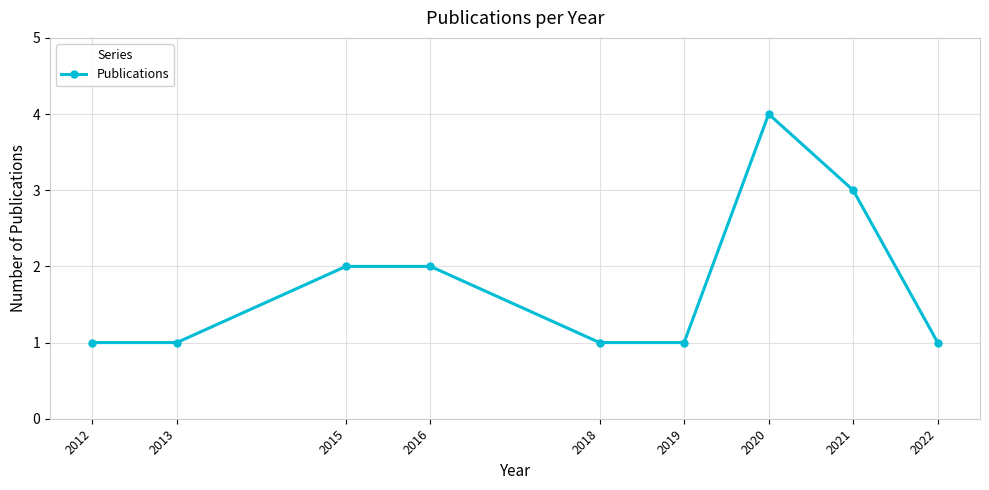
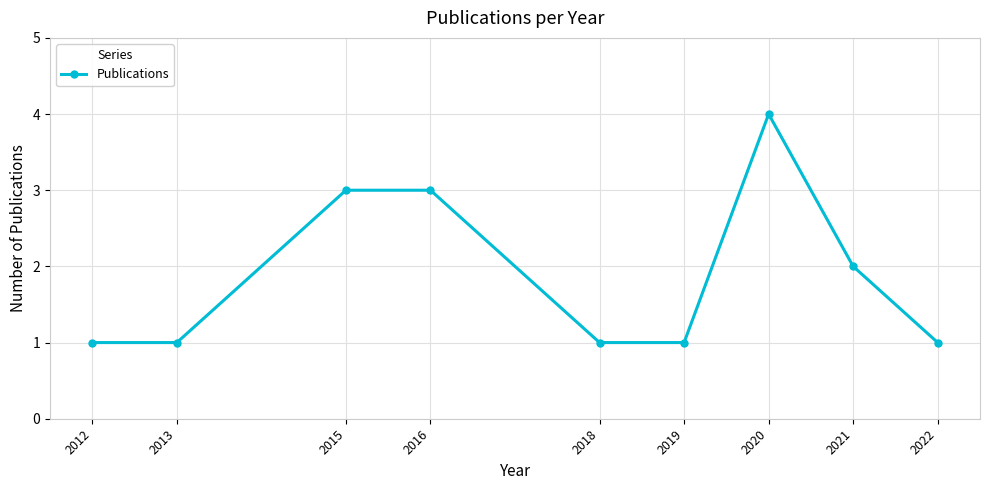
2015: 2 -> 3
2016: 2 -> 3
2021: 3 -> 2
